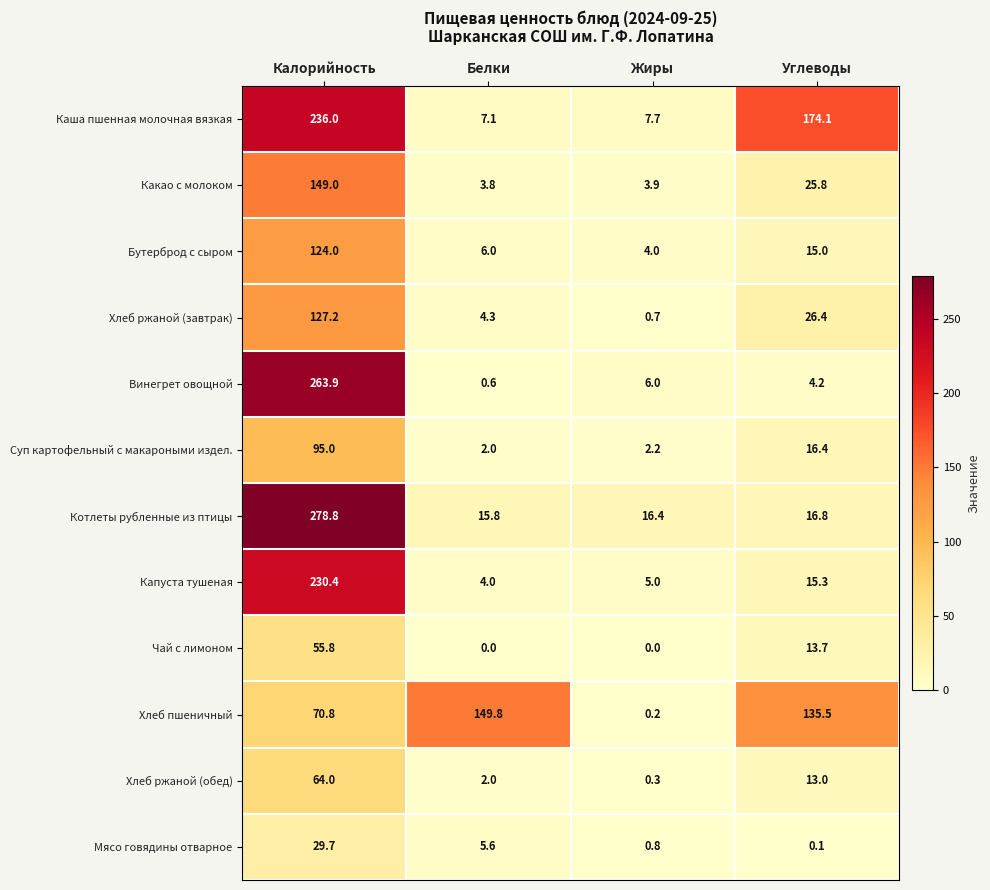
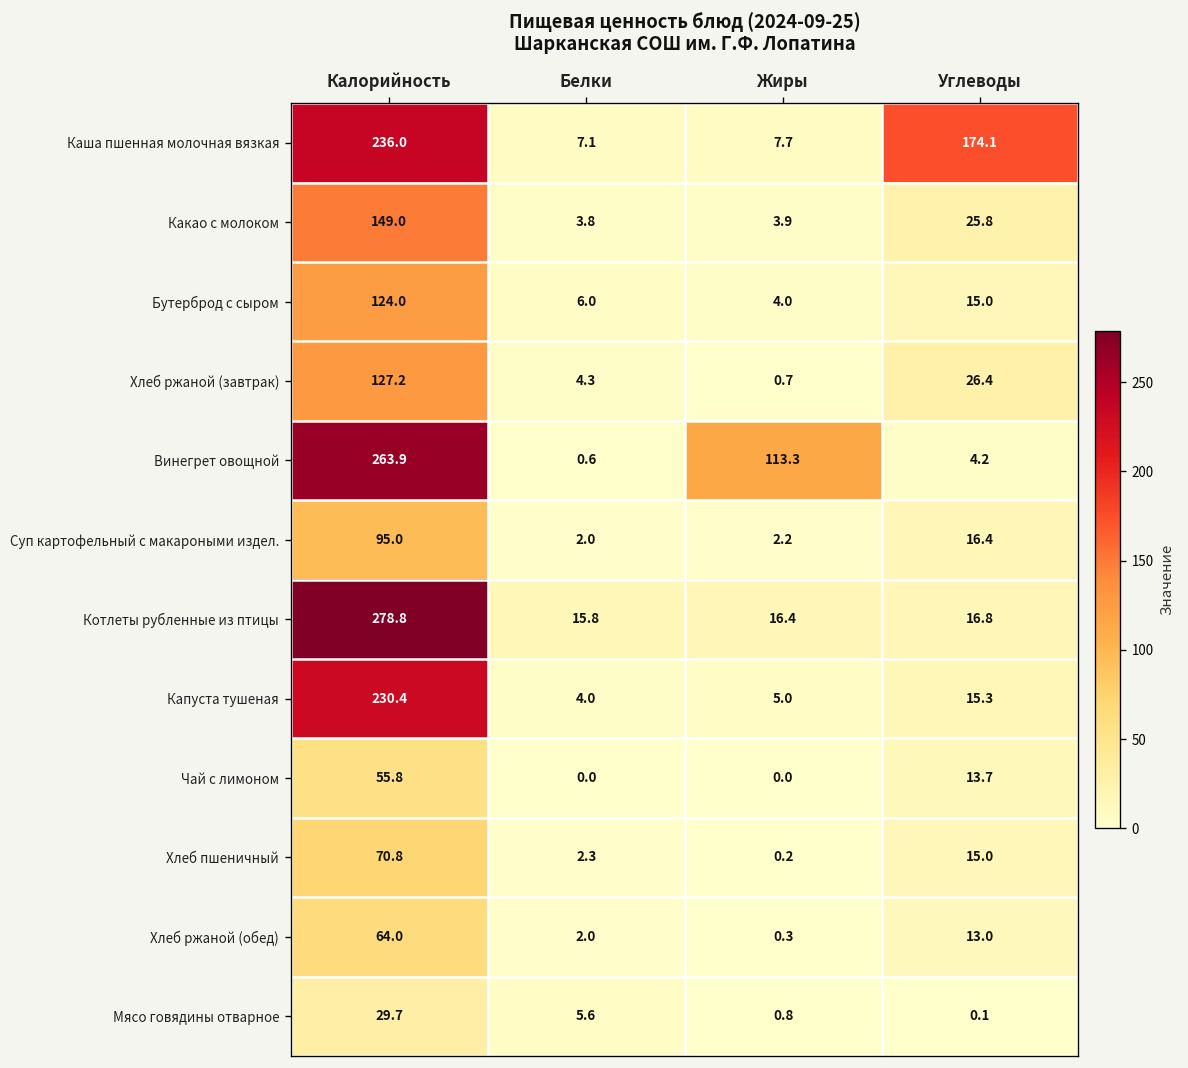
Винегрет овощной, Жиры: 6.0 -> 113.3
Хлеб пшеничный, Белки: 149.8 -> 2.3
Хлеб пшеничный, Углеводы: 135.5 -> 15.0
